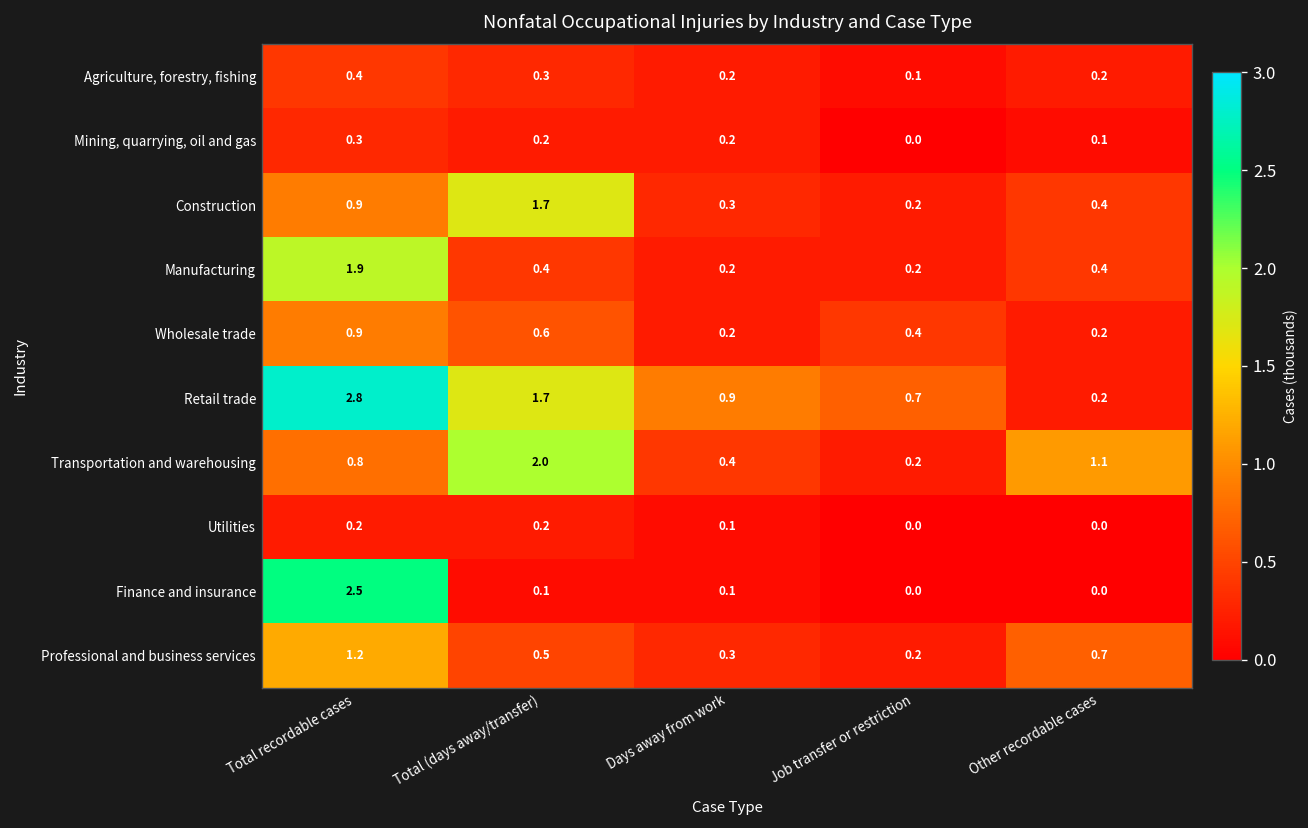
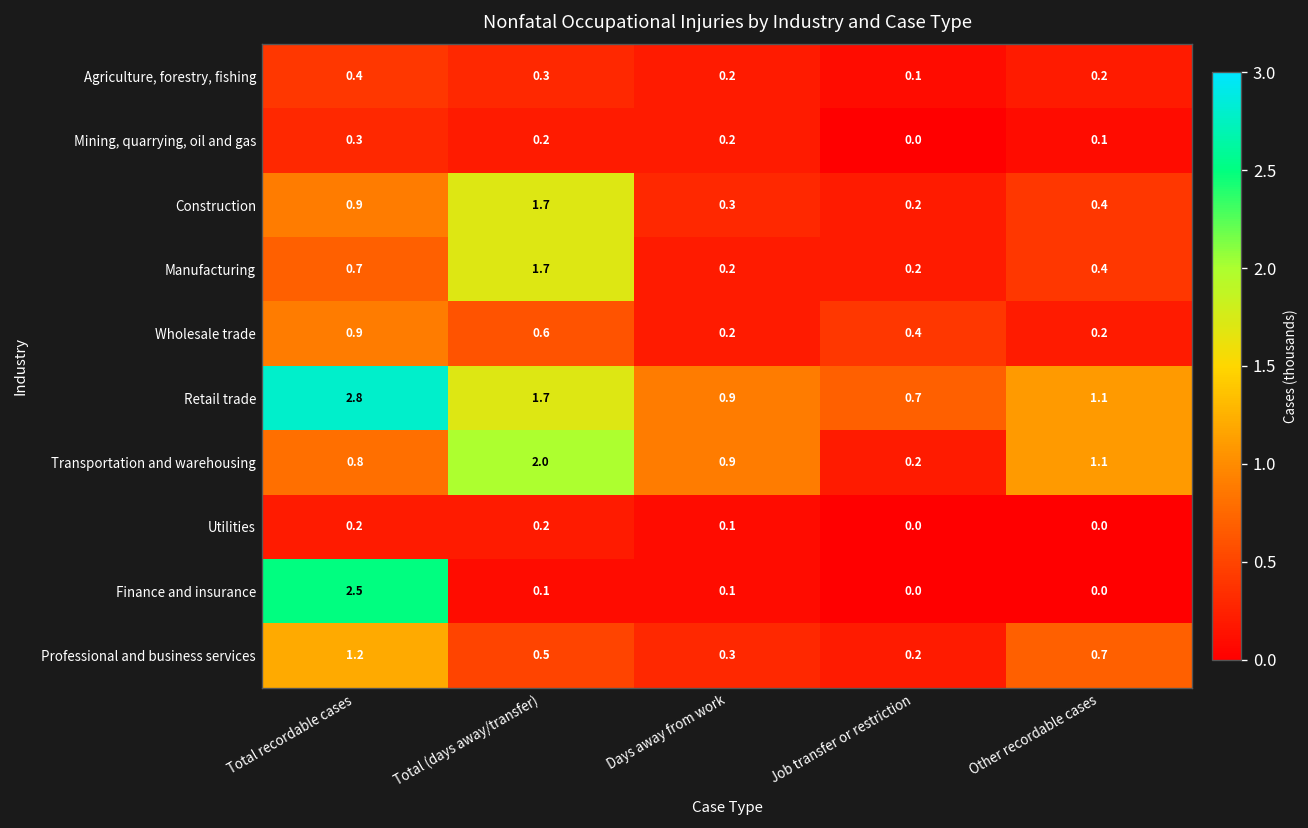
Manufacturing, Total recordable cases: 1.9 -> 0.7
Manufacturing, Total (days away/transfer): 0.4 -> 1.7
Retail trade, Other recordable cases: 0.2 -> 1.1
Transportation and warehousing, Days away from work: 0.4 -> 0.9
